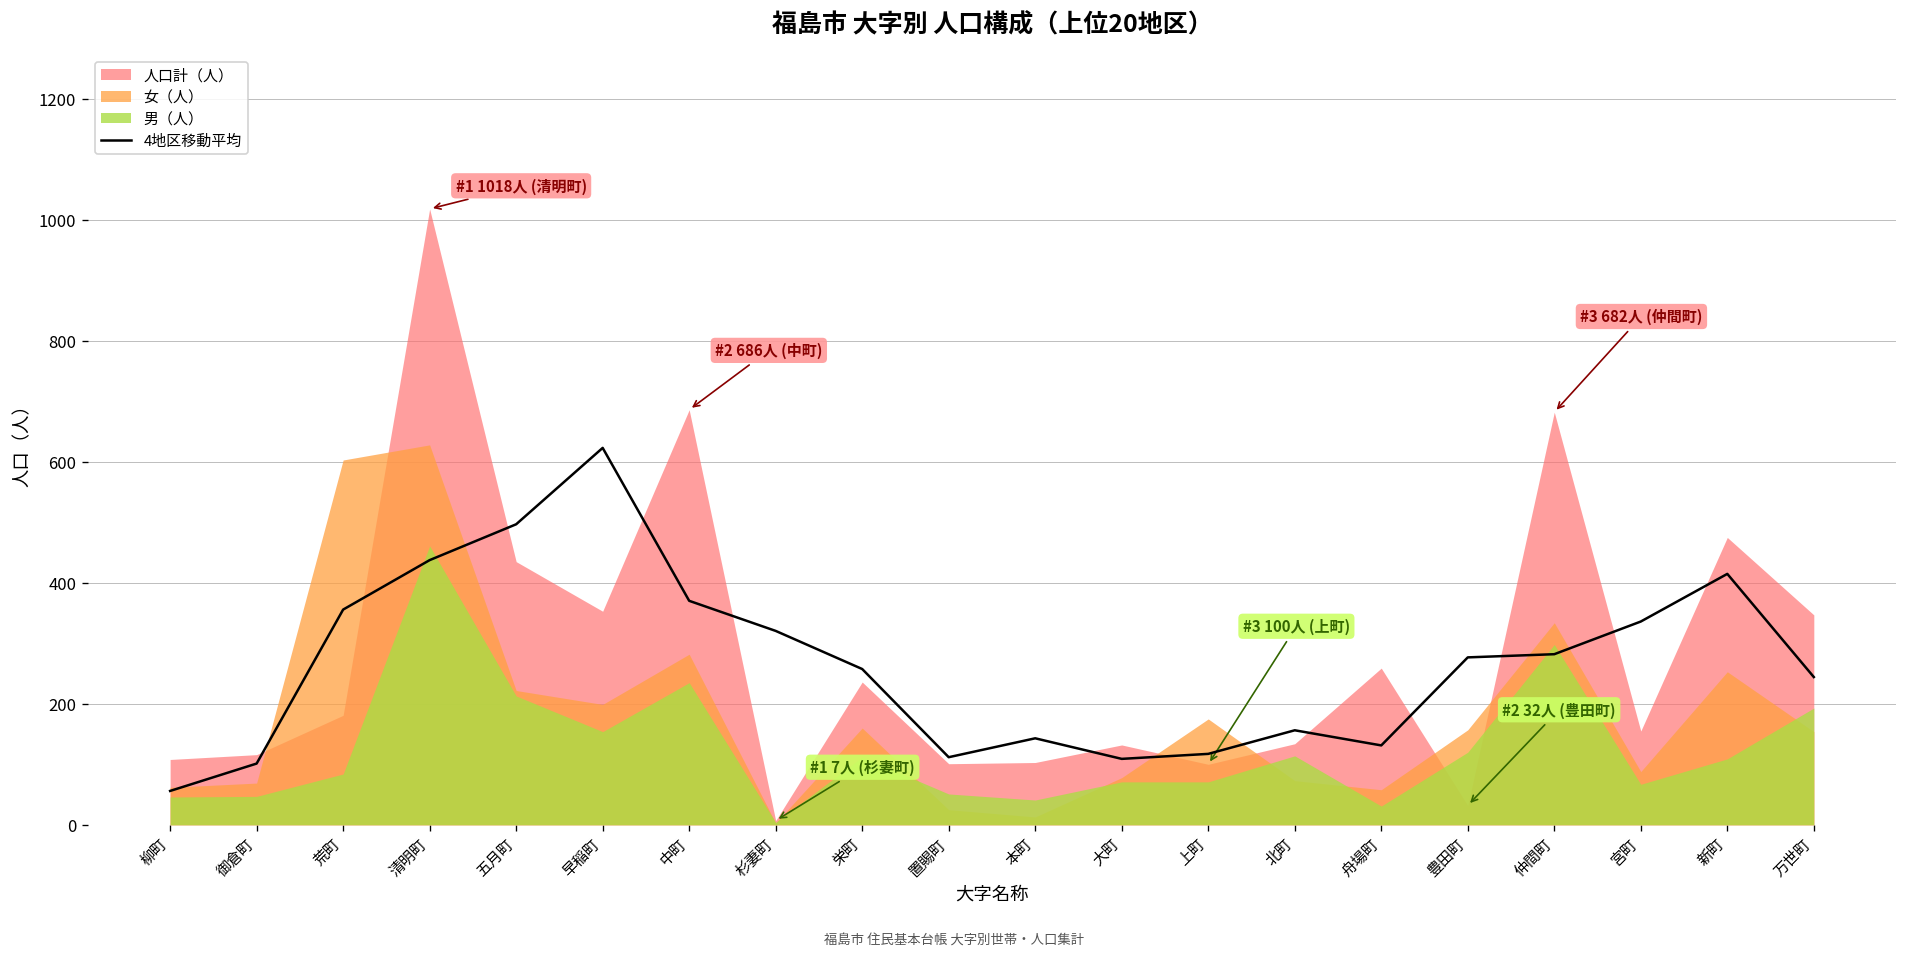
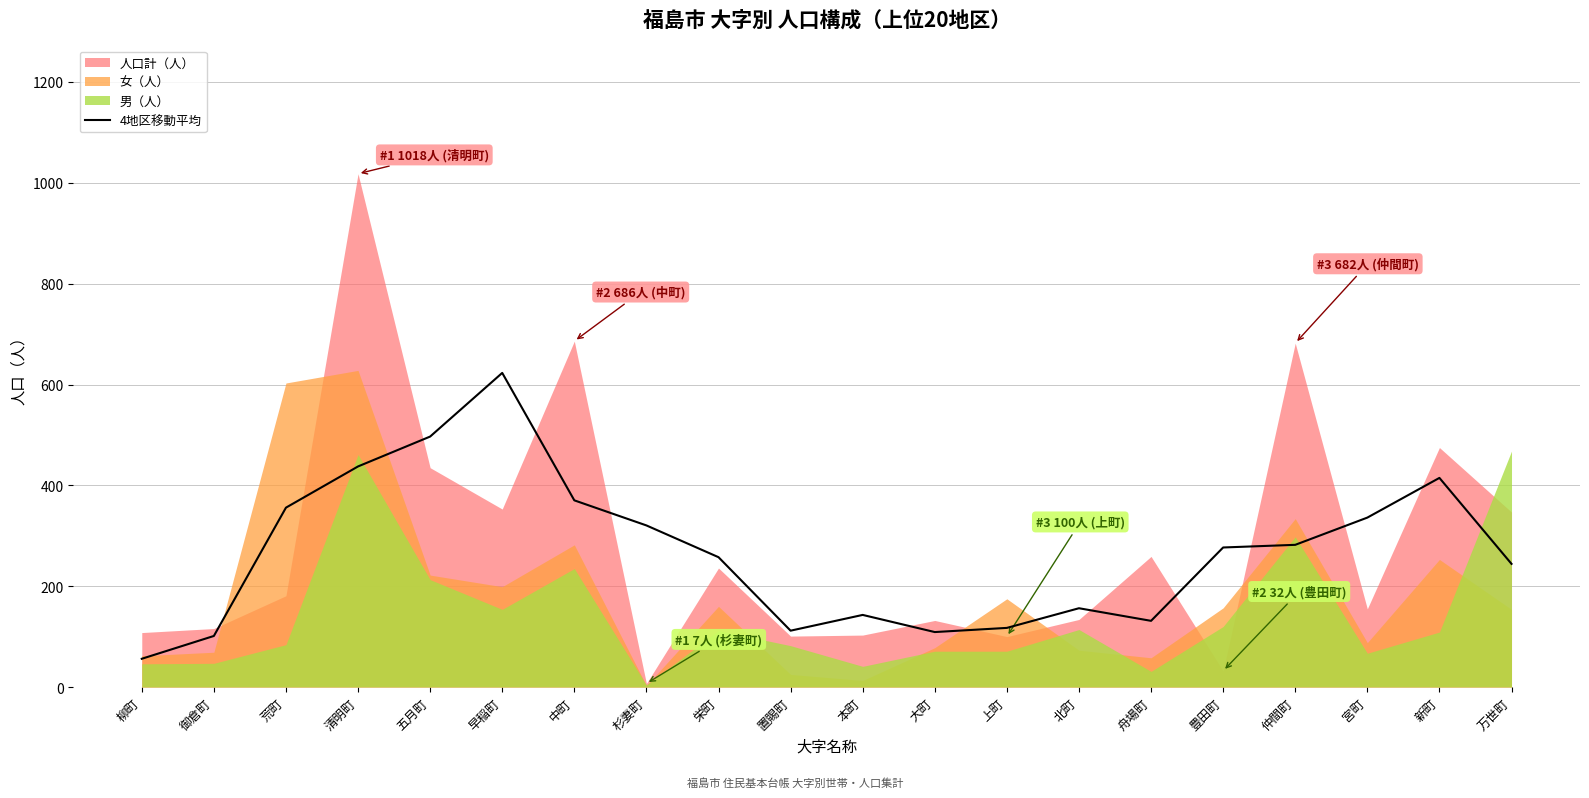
男（人）, 置賜町: 50 -> 80
男（人）, 万世町: 190 -> 470
